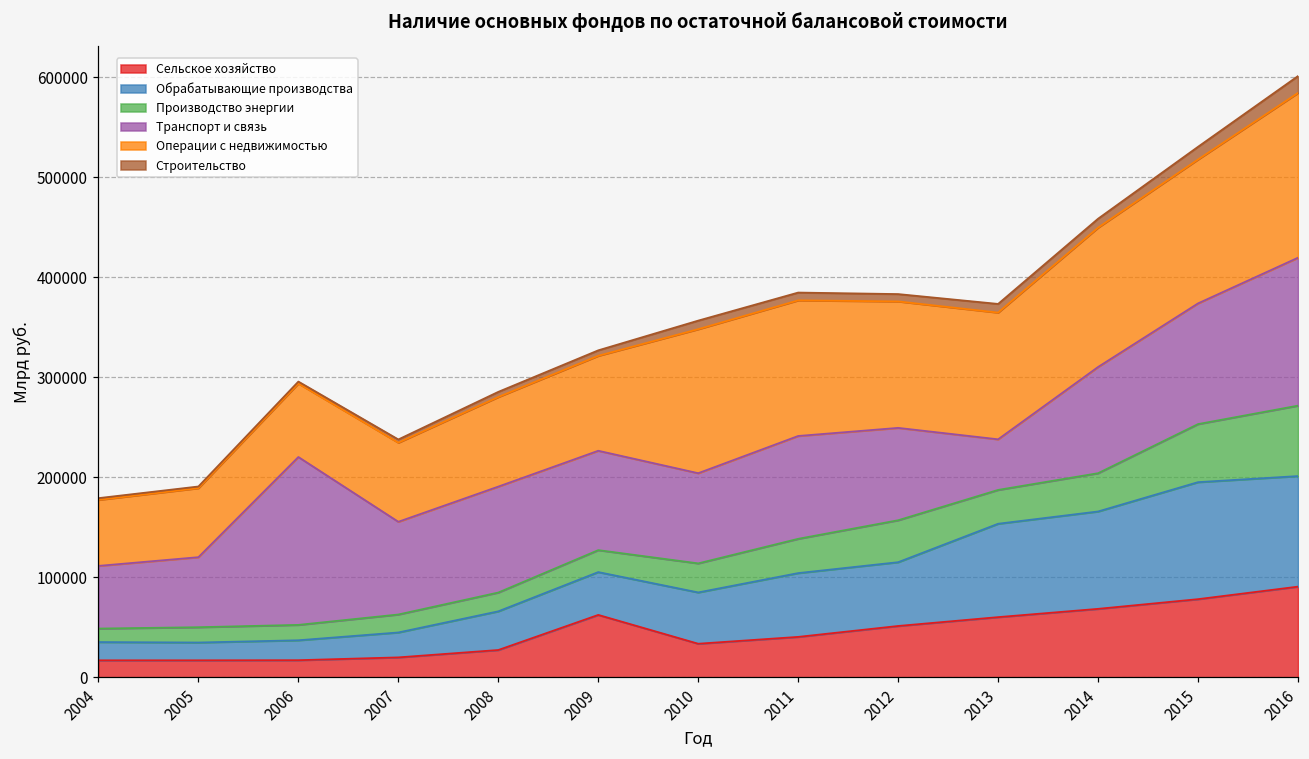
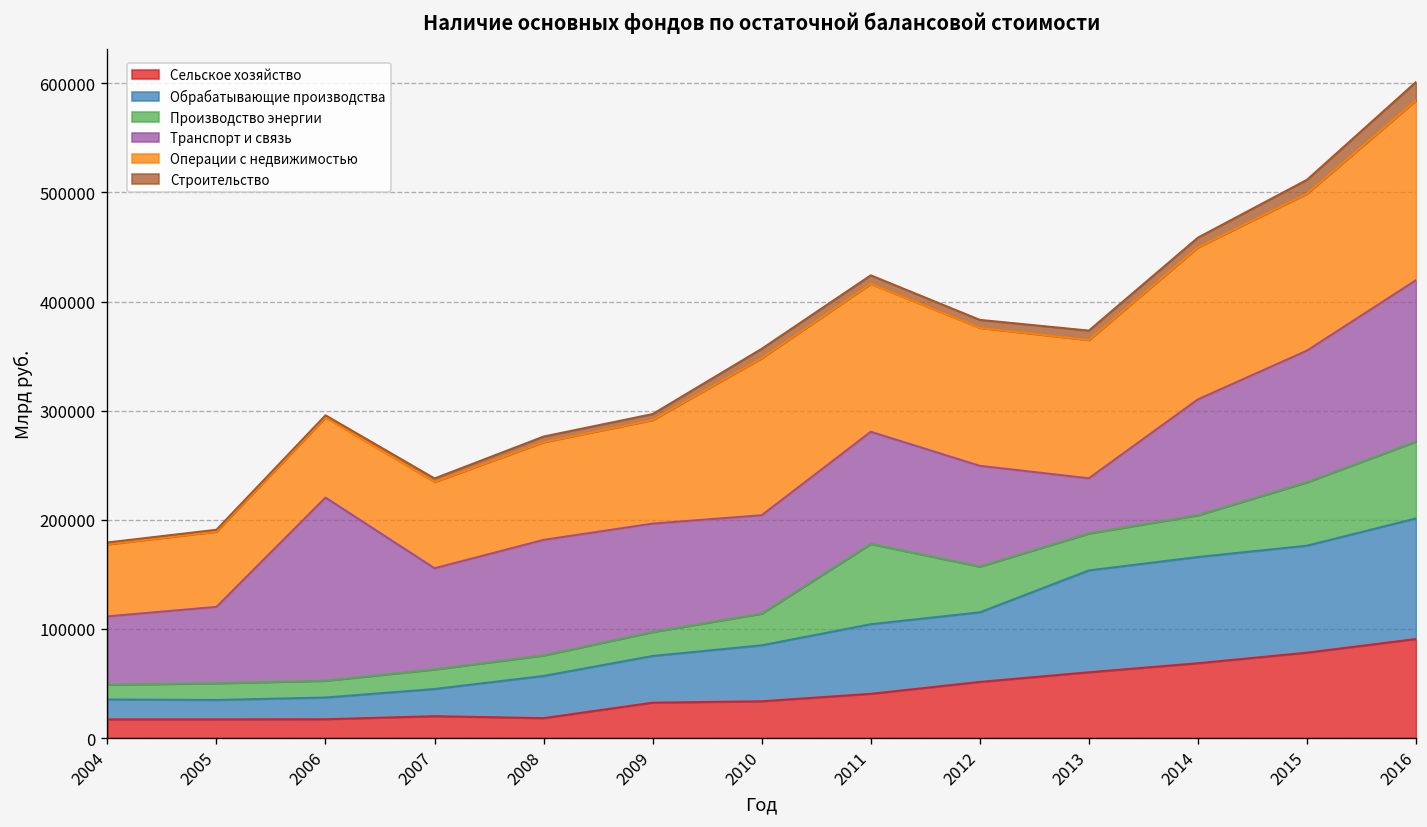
Сельское хозяйство, 2008: 30000 -> 20000
Сельское хозяйство, 2009: 60000 -> 30000
Производство энергии, 2011: 30000 -> 70000
Обрабатывающие производства, 2015: 120000 -> 100000
